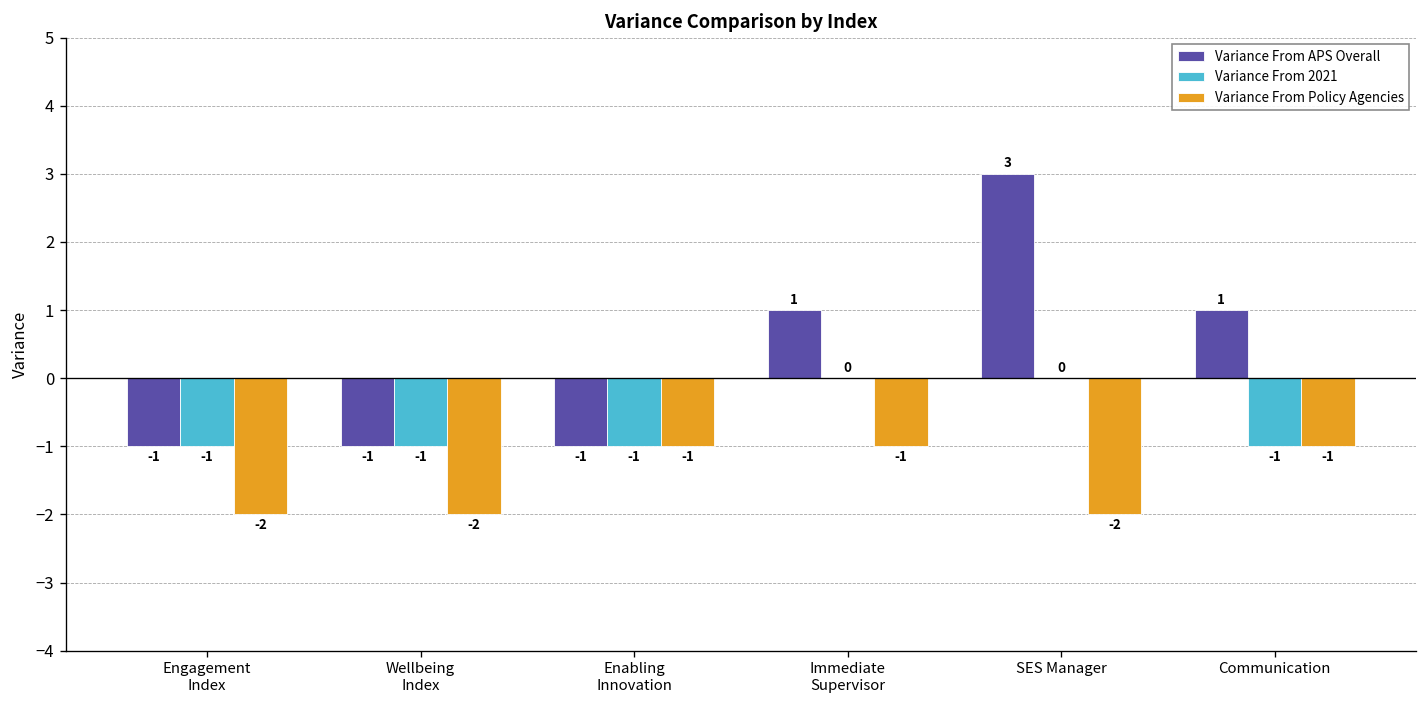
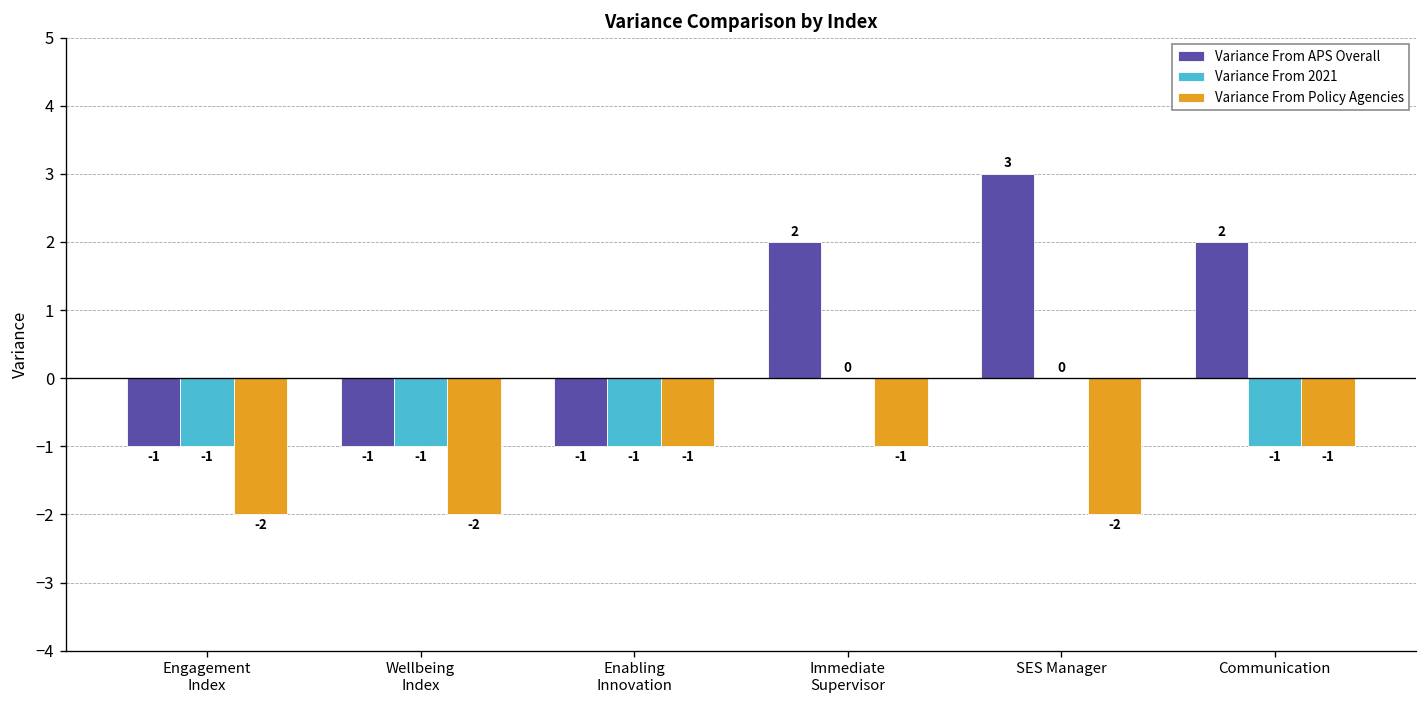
Variance From APS Overall, Immediate Supervisor: 1 -> 2
Variance From APS Overall, Communication: 1 -> 2
